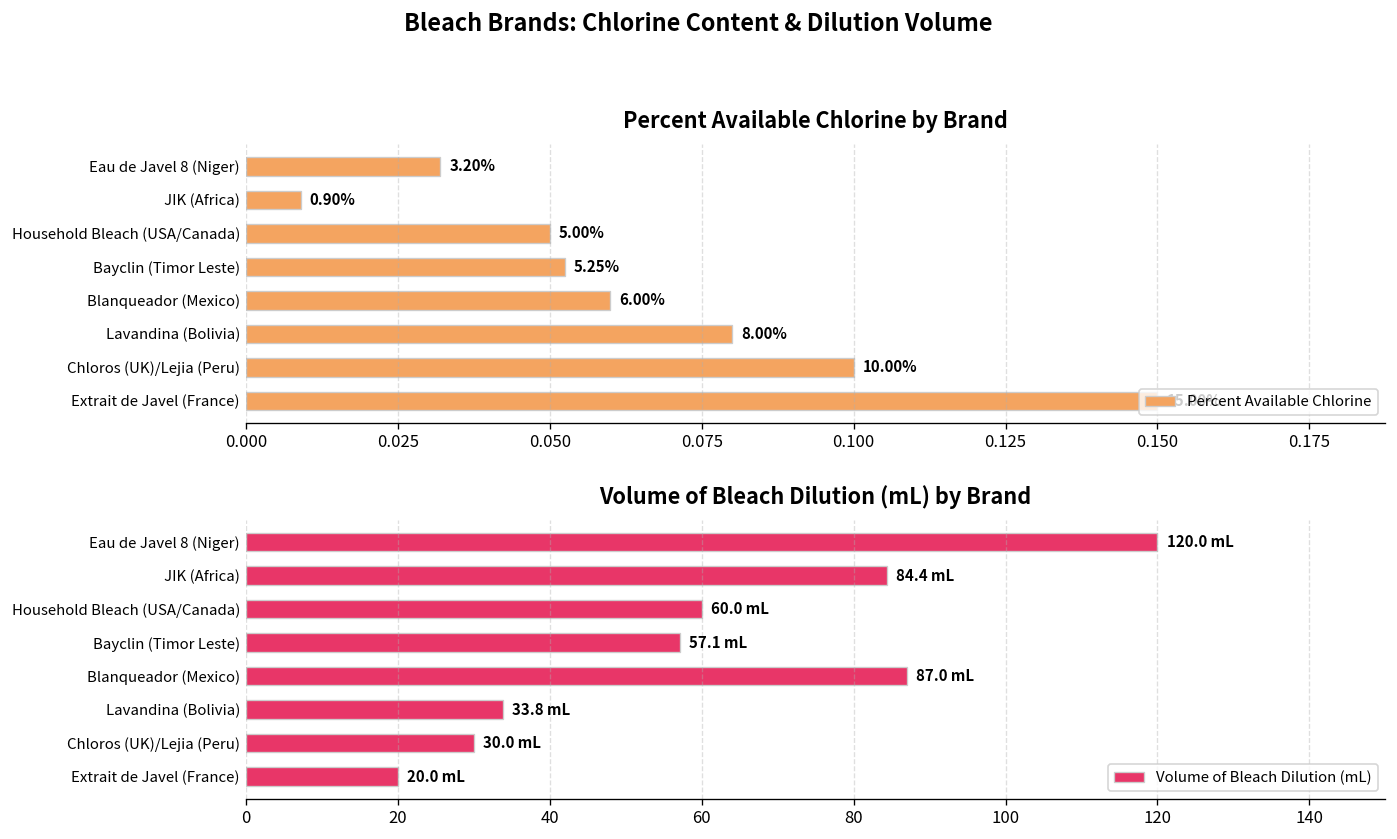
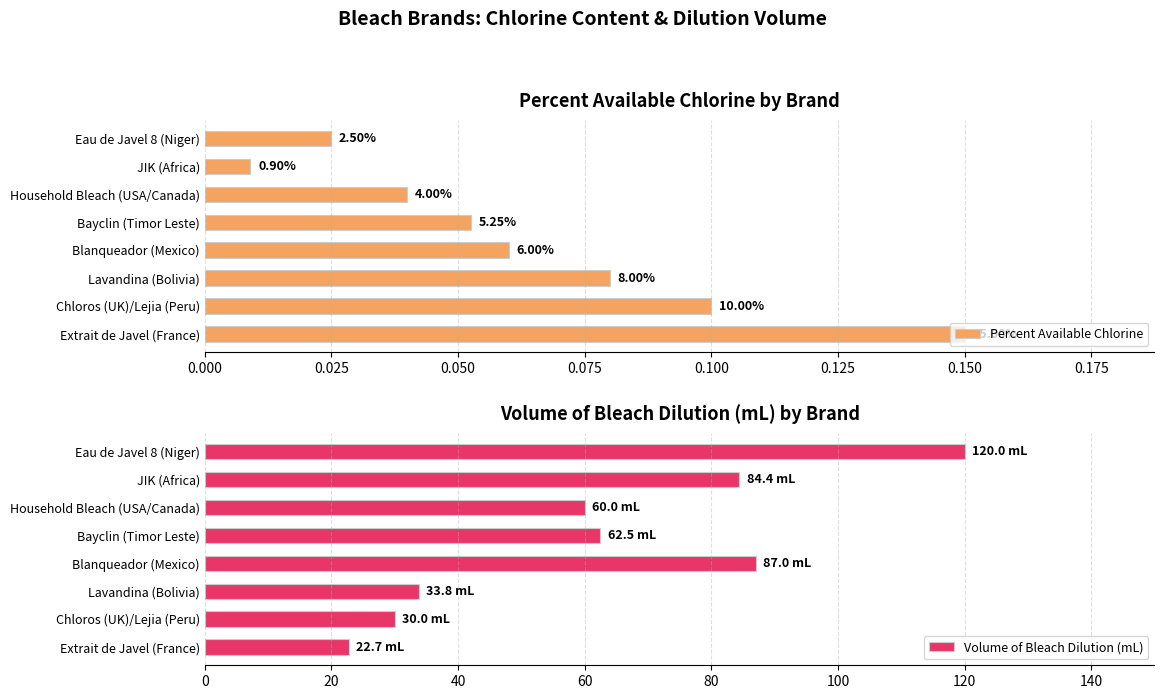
Percent Available Chlorine by Brand, Eau de Javel 8 (Niger): 3.20% -> 2.50%
Percent Available Chlorine by Brand, Household Bleach (USA/Canada): 5.00% -> 4.00%
Volume of Bleach Dilution (mL) by Brand, Bayclin (Timor Leste): 57.1 -> 62.5
Volume of Bleach Dilution (mL) by Brand, Extrait de Javel (France): 20.0 -> 22.7
